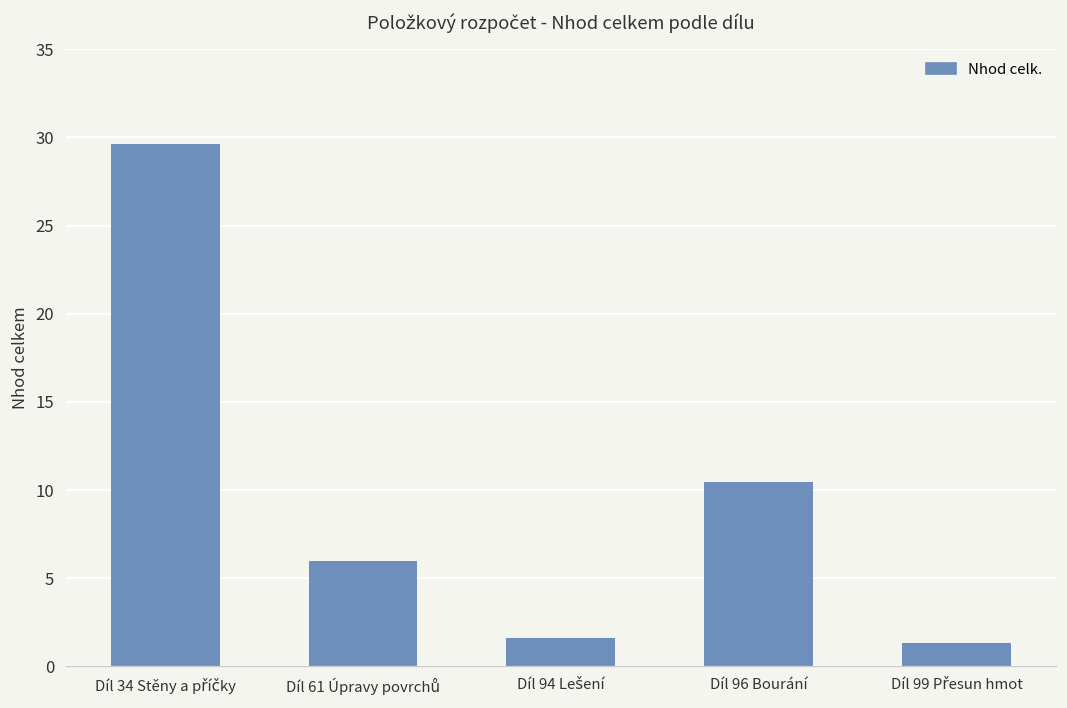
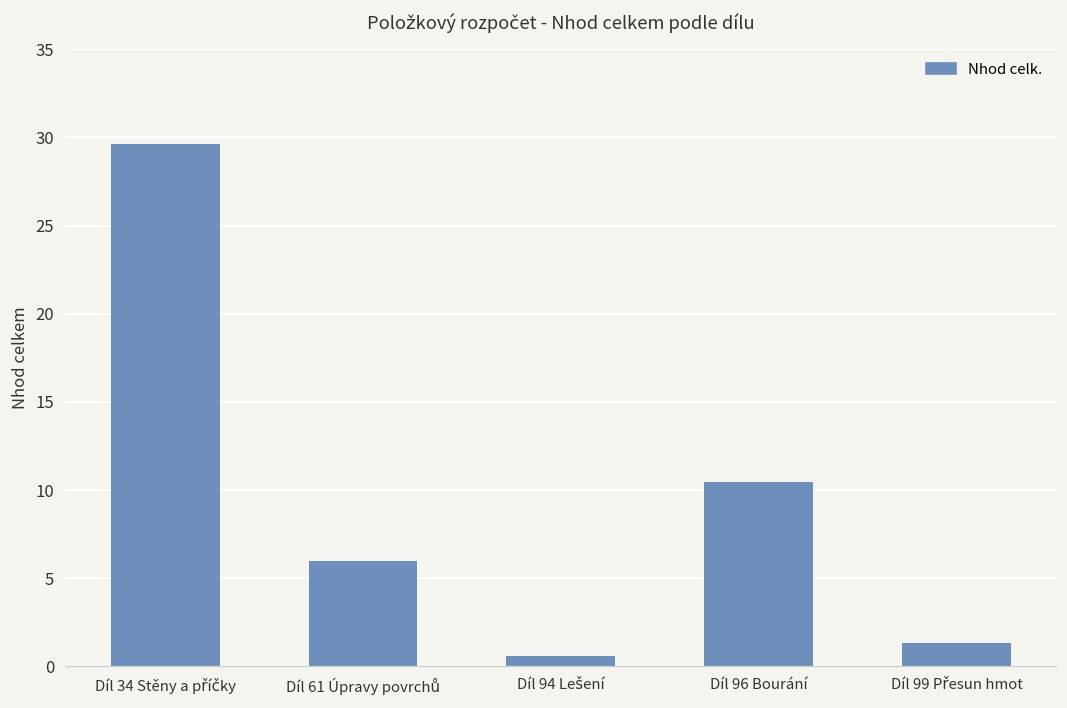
Díl 94 Lešení: 1.6 -> 0.6
